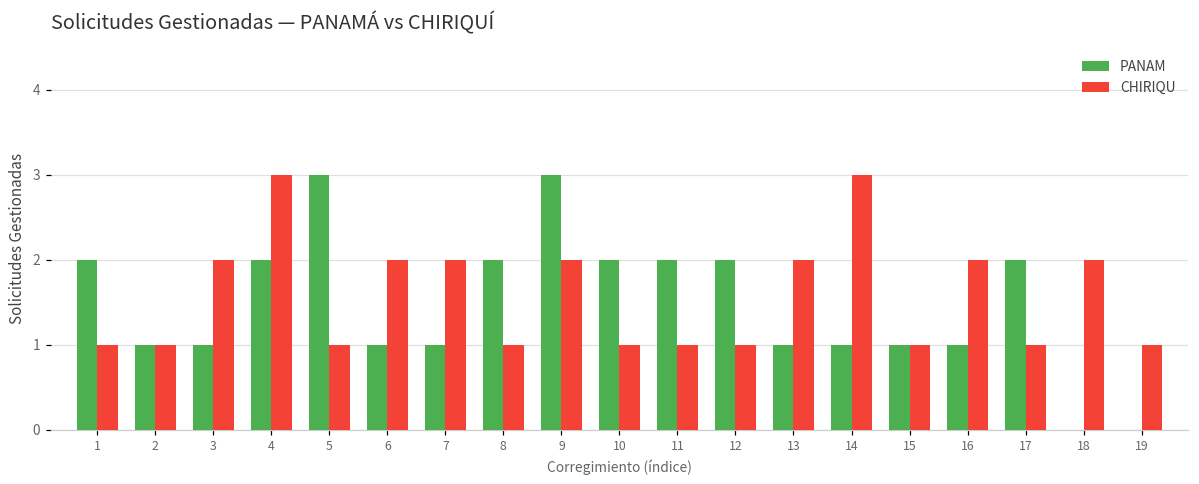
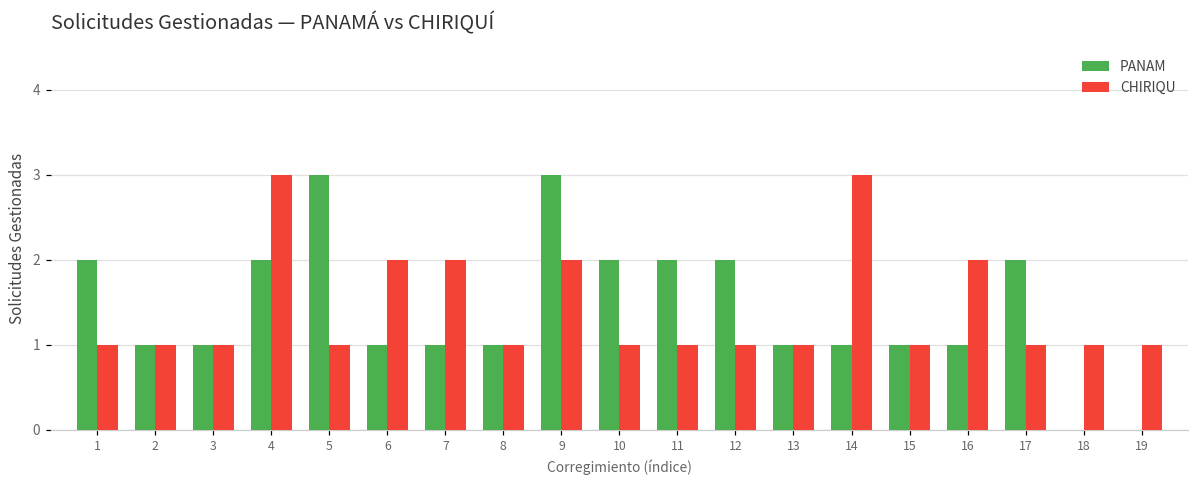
CHIRIQU, 3: 2 -> 1
PANAM, 8: 2 -> 1
CHIRIQU, 13: 2 -> 1
CHIRIQU, 18: 2 -> 1
